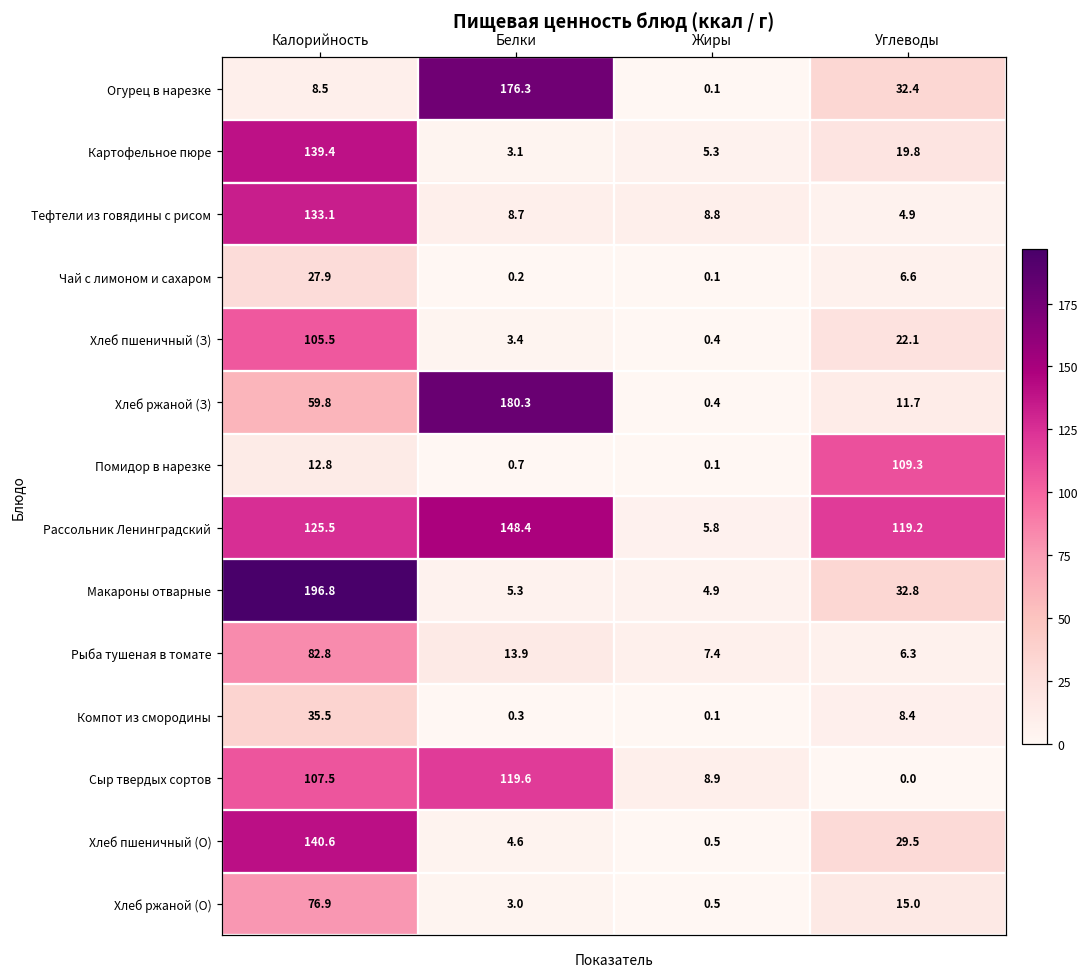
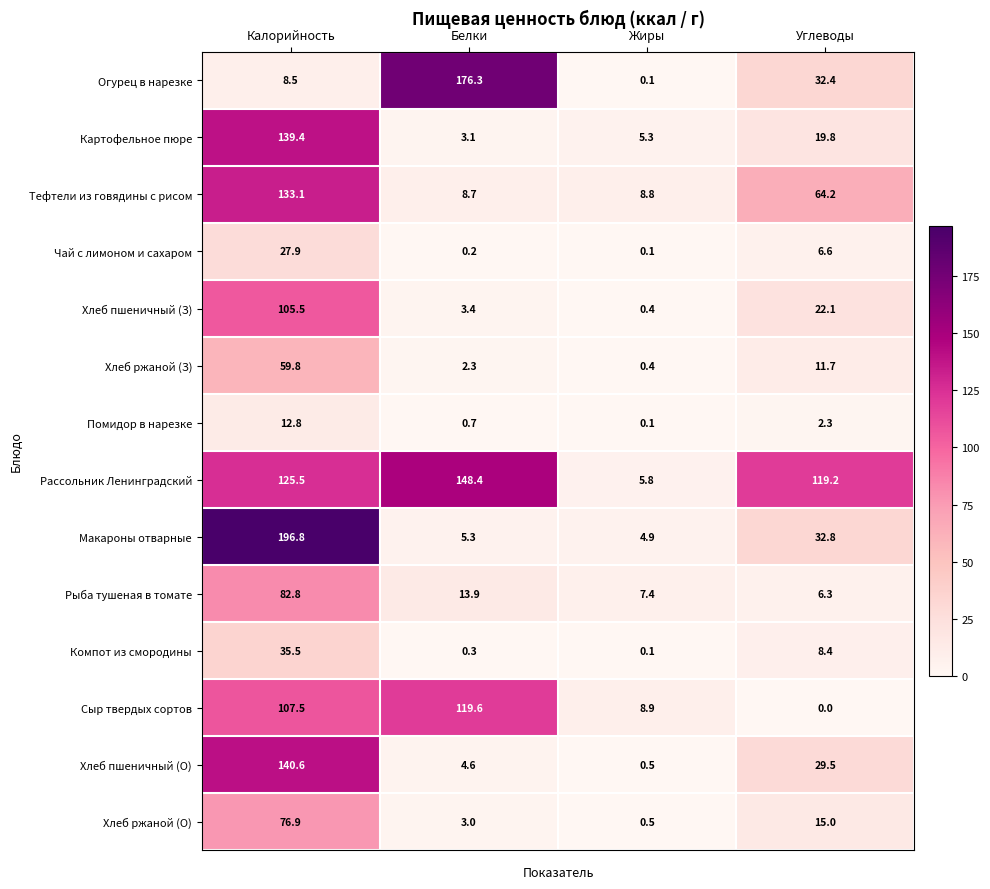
Тефтели из говядины с рисом, Углеводы: 4.9 -> 64.2
Хлеб ржаной (З), Белки: 180.3 -> 2.3
Помидор в нарезке, Углеводы: 109.3 -> 2.3
